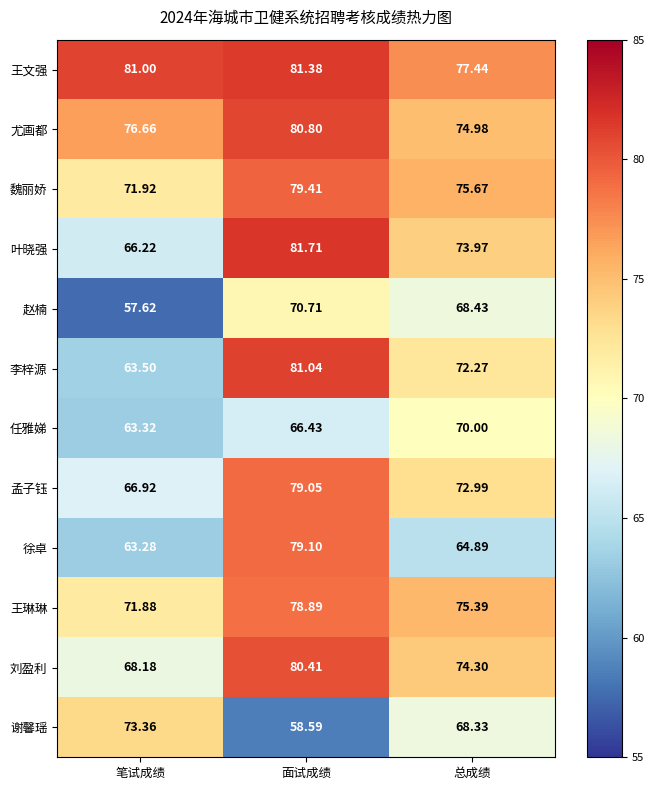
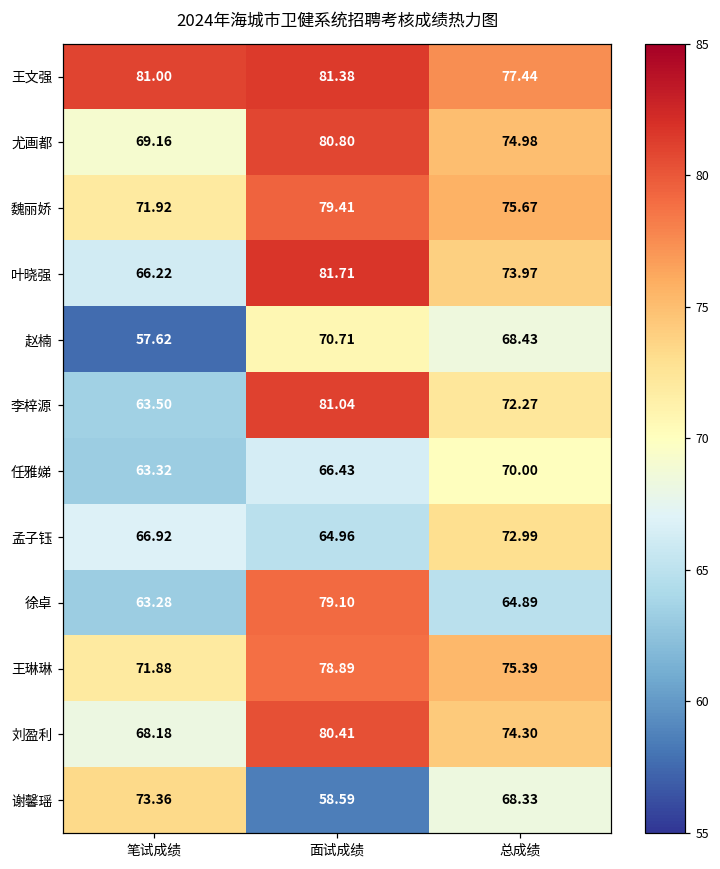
尤画都, 笔试成绩: 76.66 -> 69.16
孟子钰, 面试成绩: 79.05 -> 64.96
